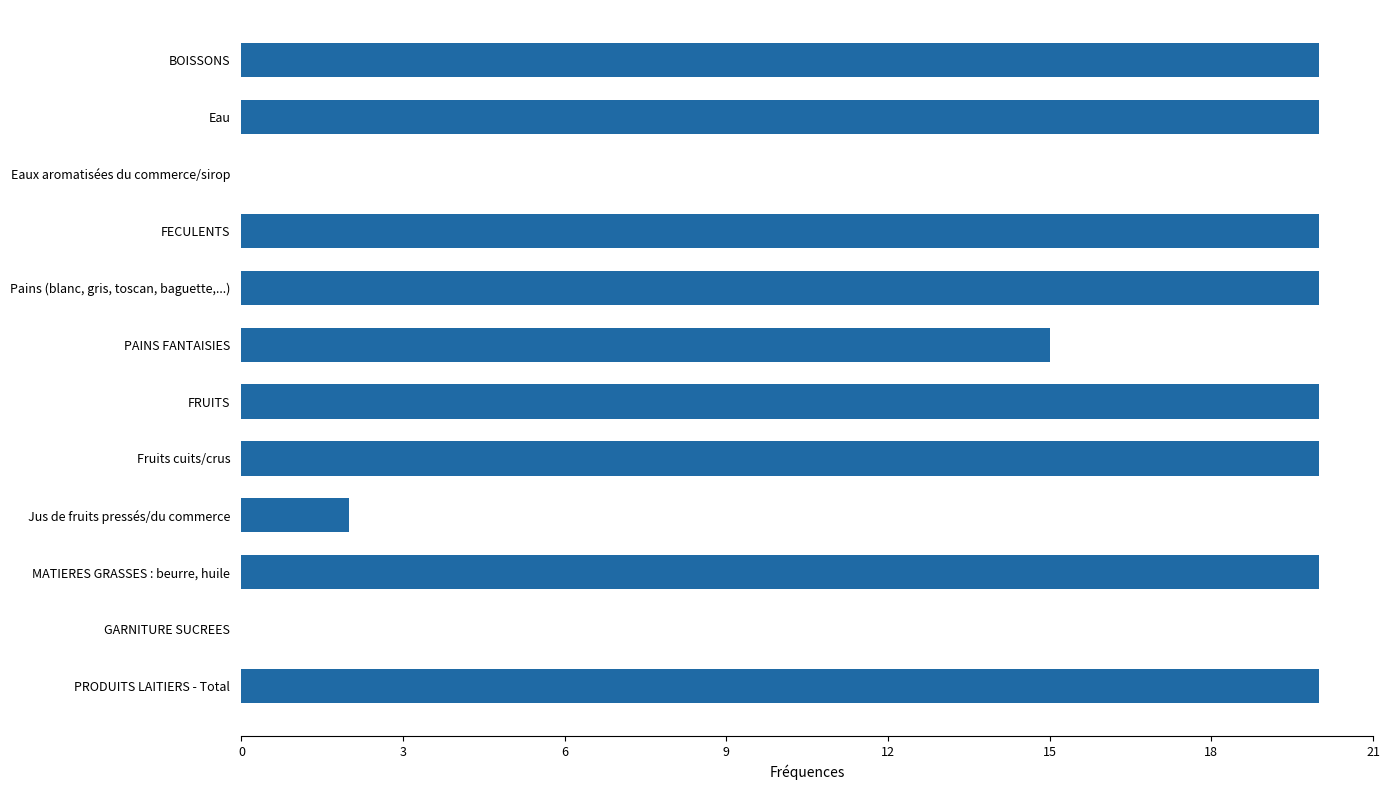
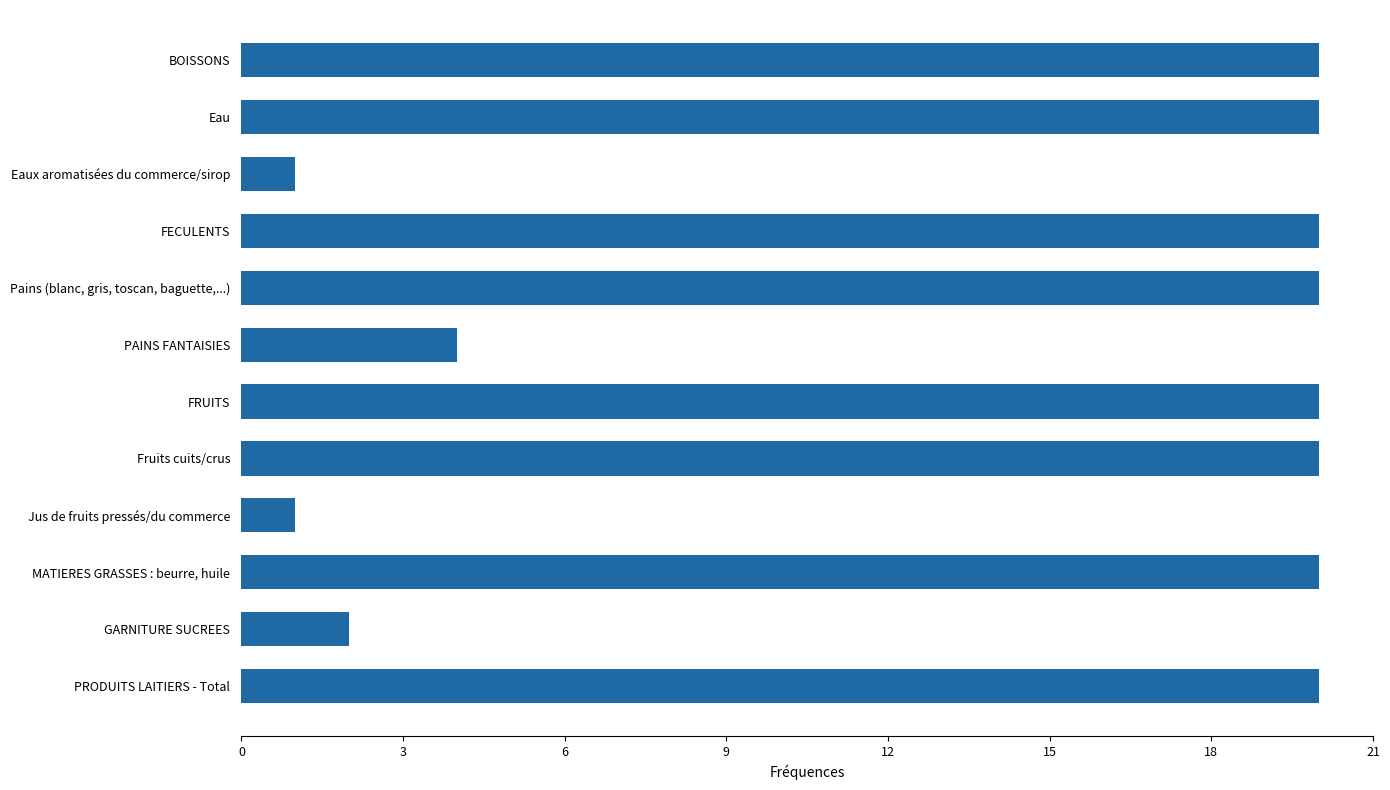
Eaux aromatisées du commerce/sirop: 0 -> 1
PAINS FANTAISIES: 15 -> 4
Jus de fruits pressés/du commerce: 2 -> 1
GARNITURE SUCREES: 0 -> 2
